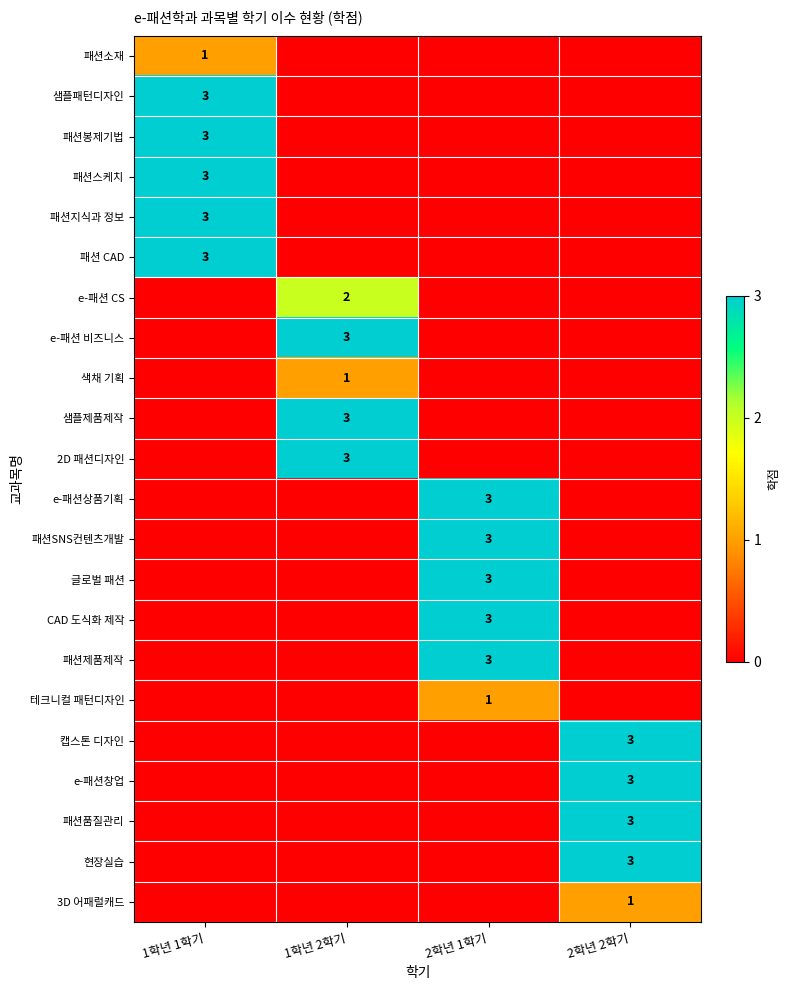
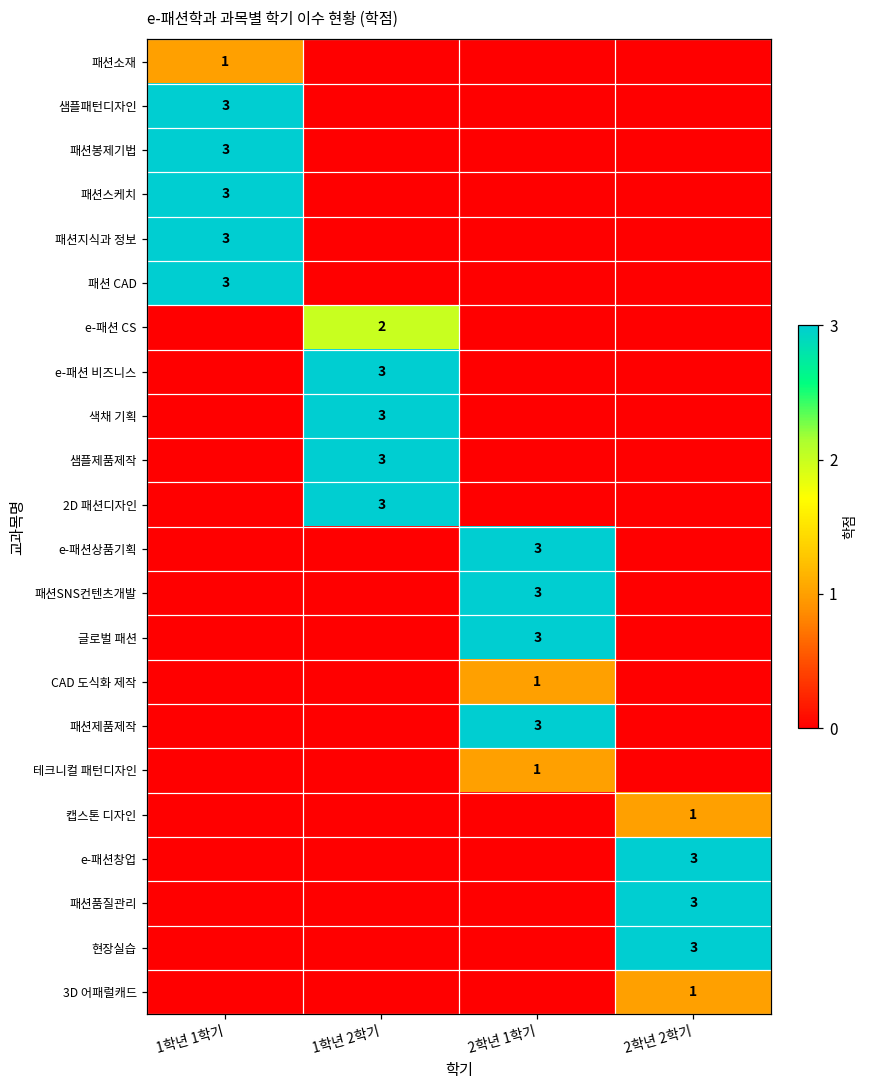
색채 기획, 1학년 2학기: 1 -> 3
CAD 도식화 제작, 2학년 1학기: 3 -> 1
캡스톤 디자인, 2학년 2학기: 3 -> 1
